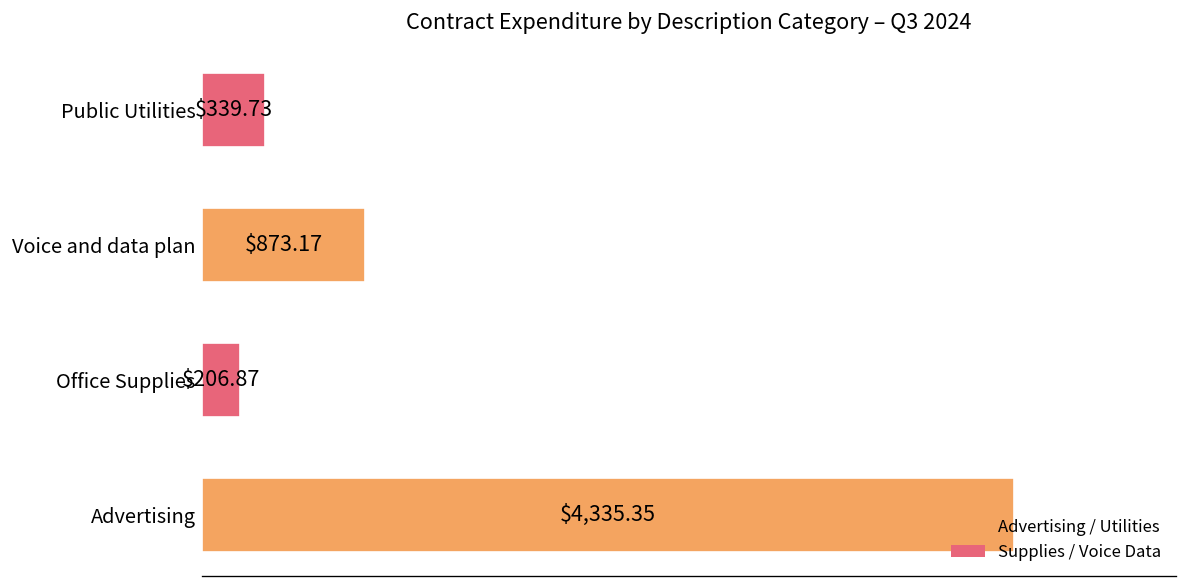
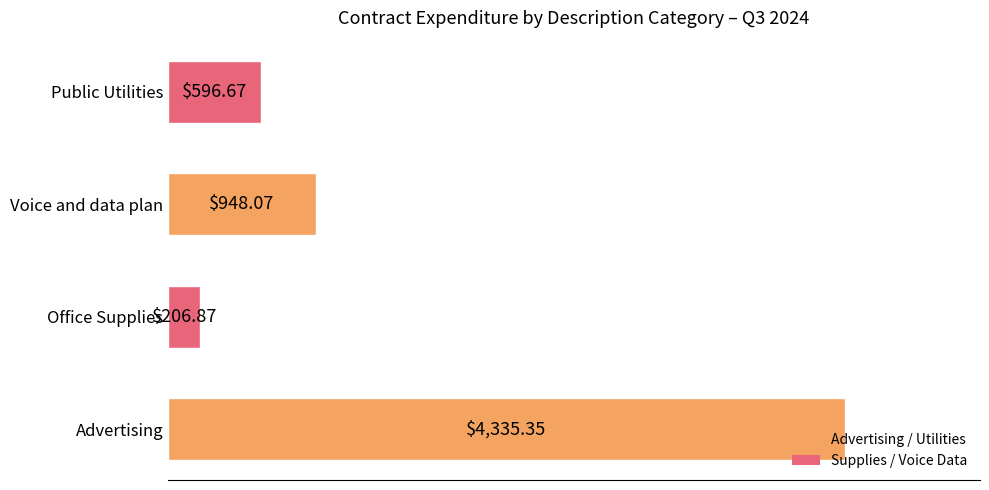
Public Utilities: $339.73 -> $596.67
Voice and data plan: $873.17 -> $948.07
